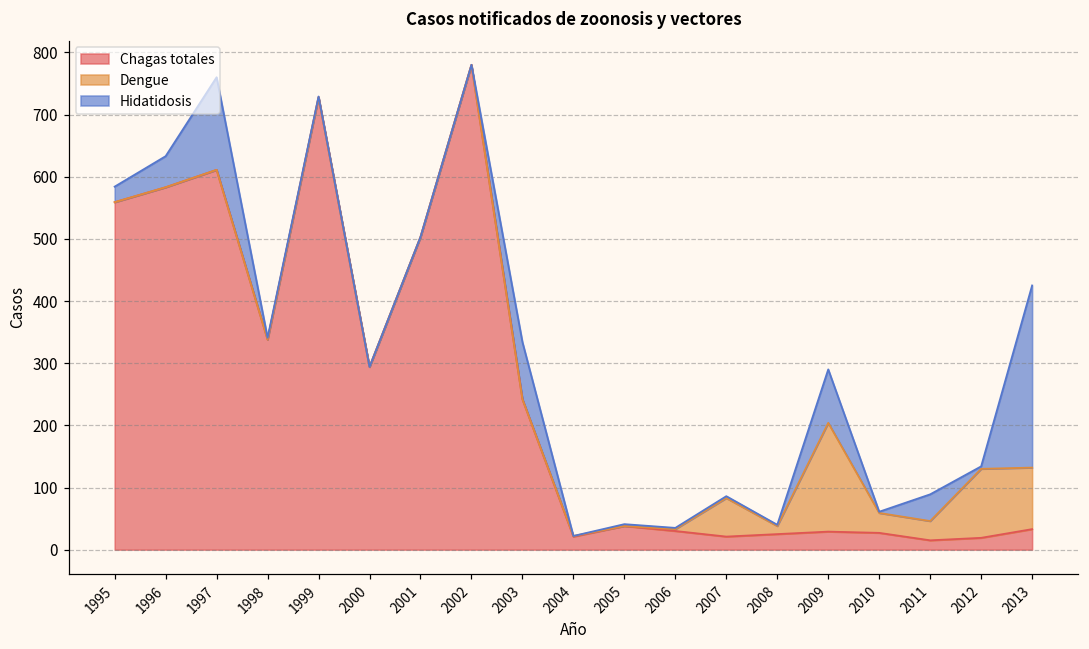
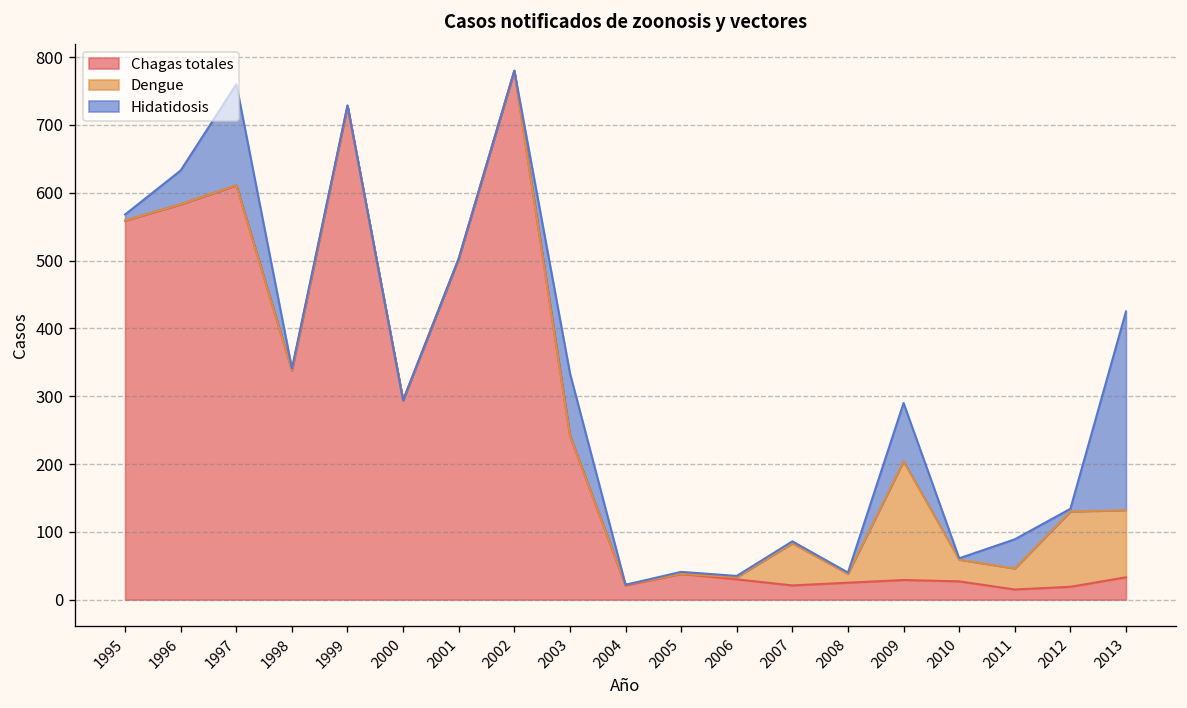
Hidatidosis, 1995: 30 -> 10
